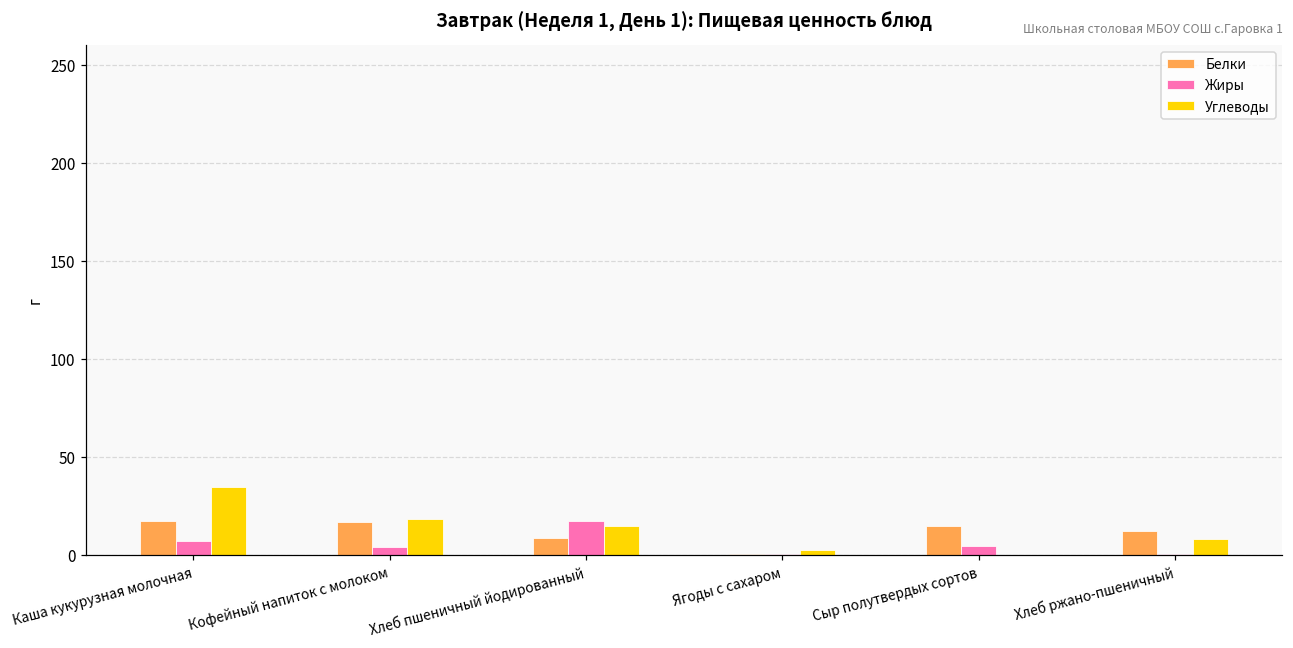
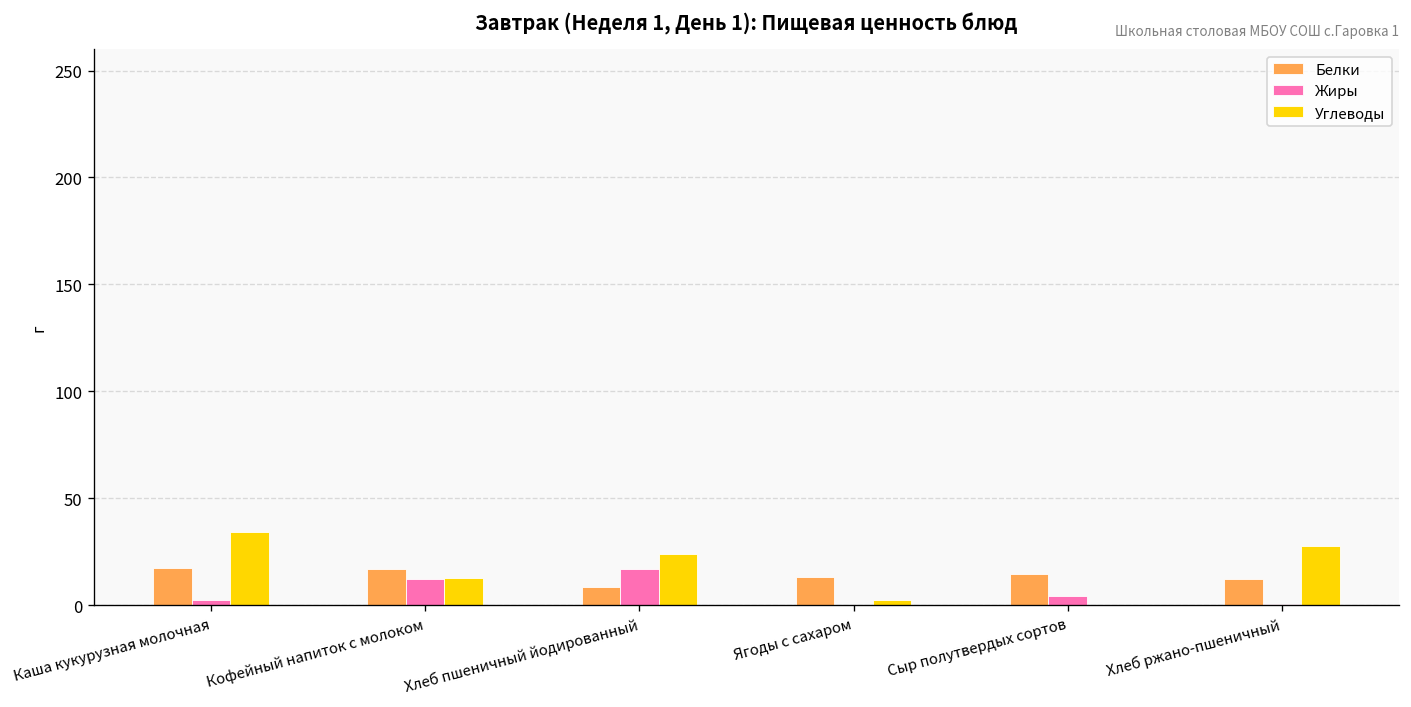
Жиры, Каша кукурузная молочная: 7 -> 2
Жиры, Кофейный напиток с молоком: 4 -> 12
Углеводы, Кофейный напиток с молоком: 18 -> 12
Углеводы, Хлеб пшеничный йодированный: 14 -> 24
Белки, Ягоды с сахаром: 0 -> 13
Углеводы, Хлеб ржано-пшеничный: 8 -> 28
